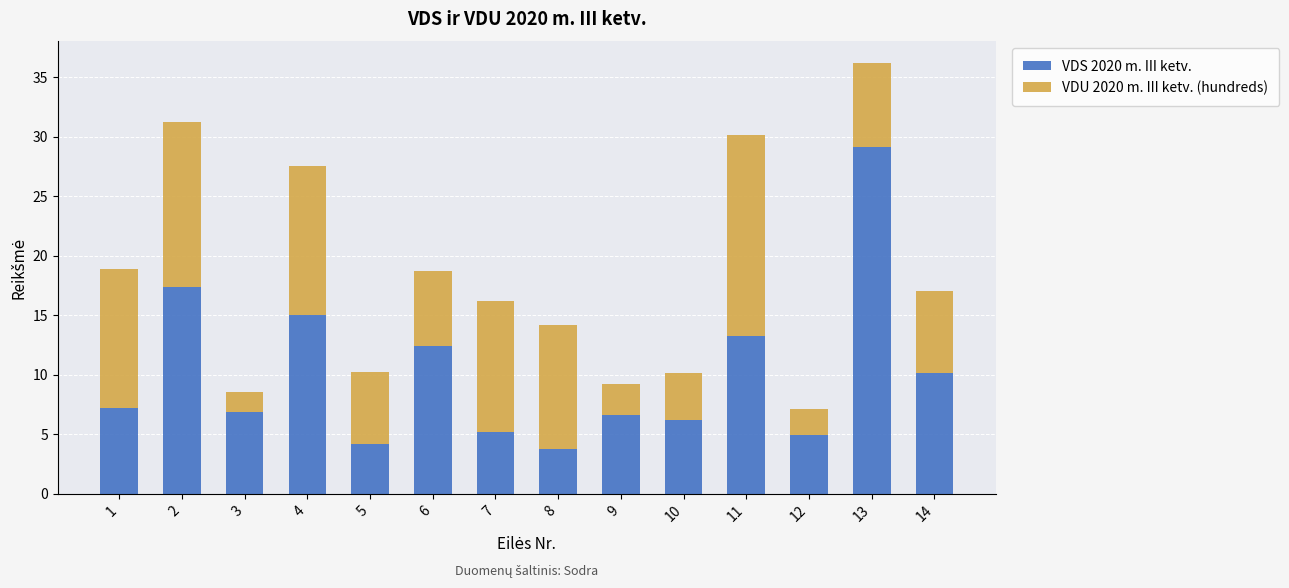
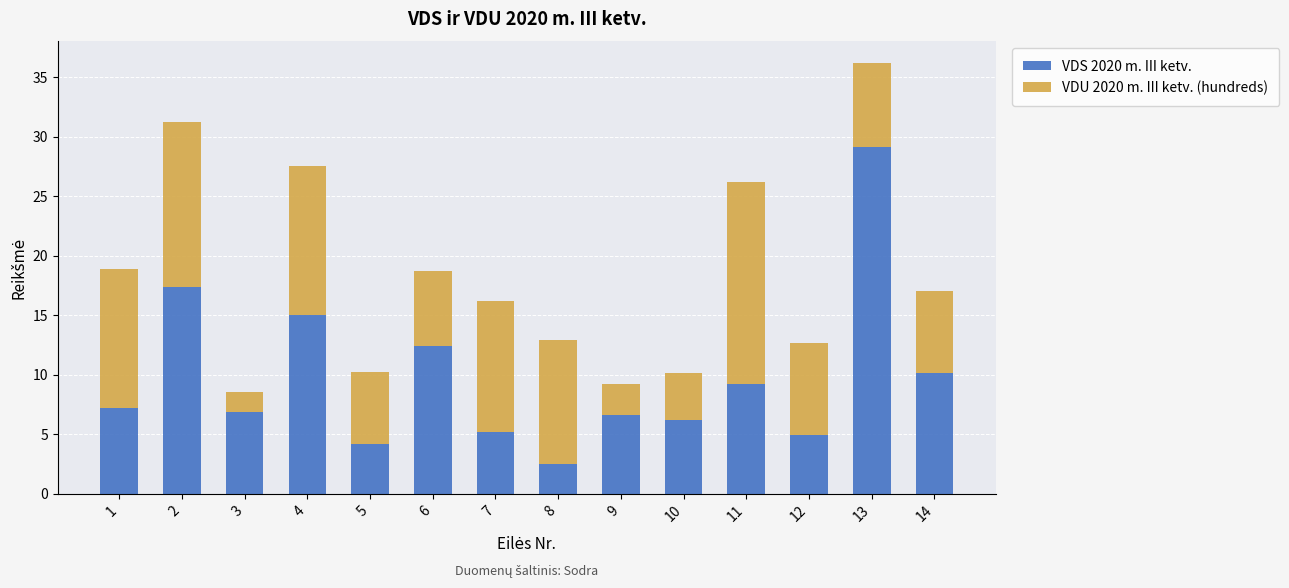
VDS 2020 m. III ketv., 8: 3.8 -> 2.5
VDS 2020 m. III ketv., 11: 13.2 -> 9.2
VDU 2020 m. III ketv. (hundreds), 12: 2.2 -> 7.7
